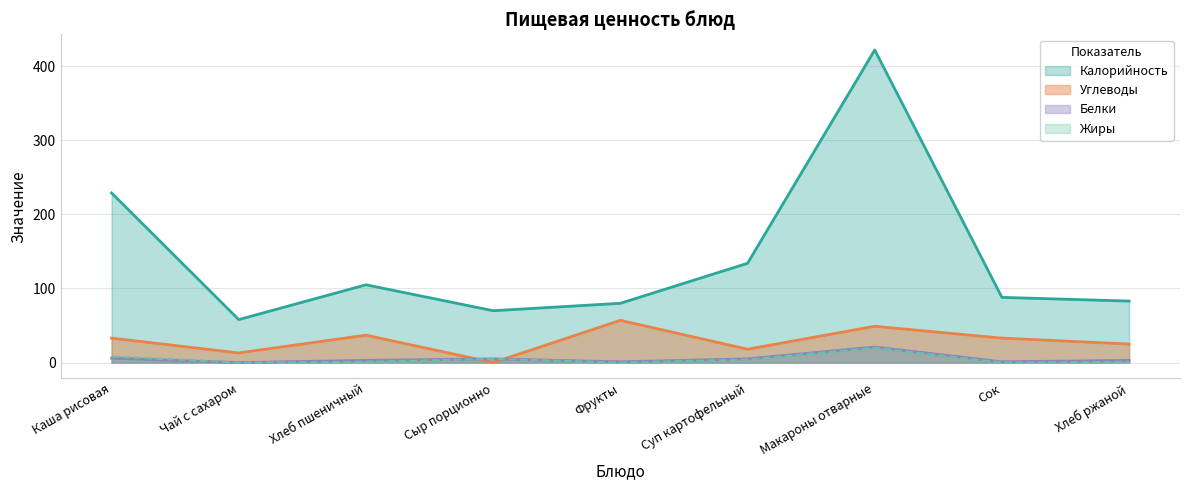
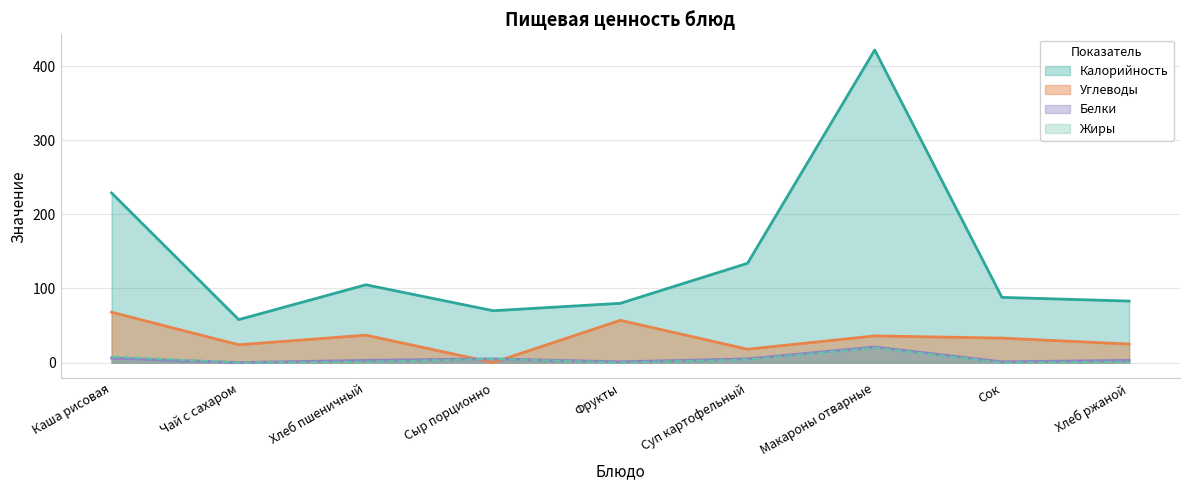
Углеводы, Каша рисовая: 30 -> 70
Углеводы, Чай с сахаром: 10 -> 20
Углеводы, Макароны отварные: 50 -> 40
